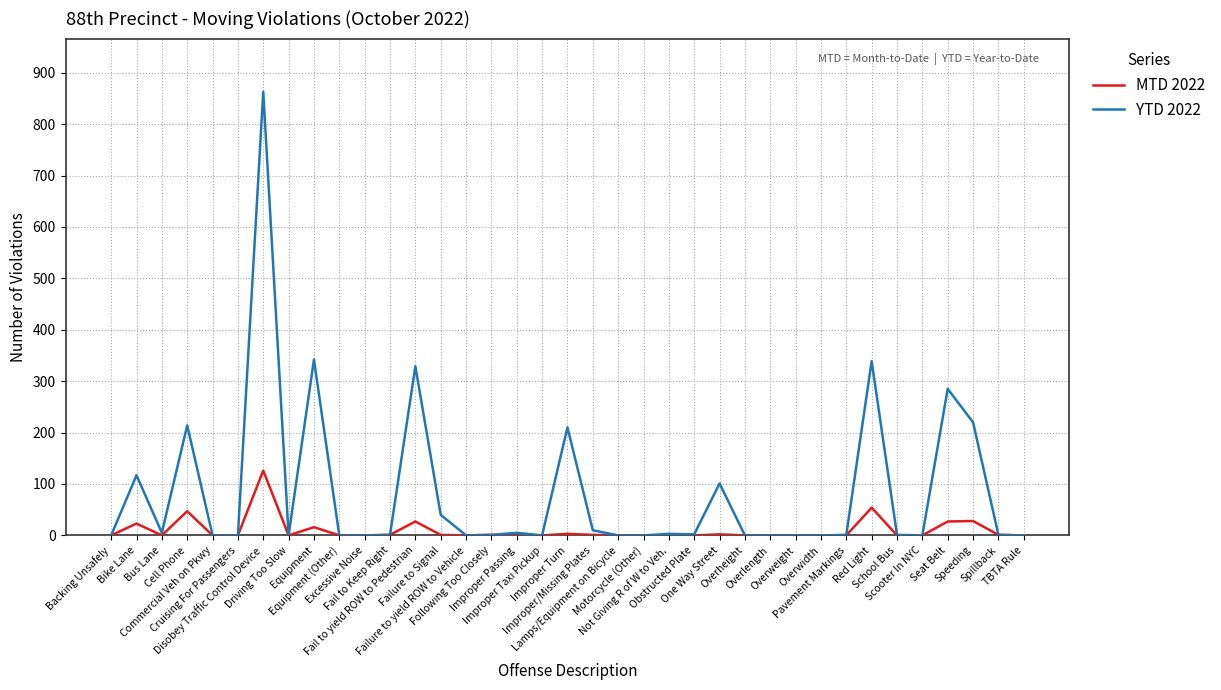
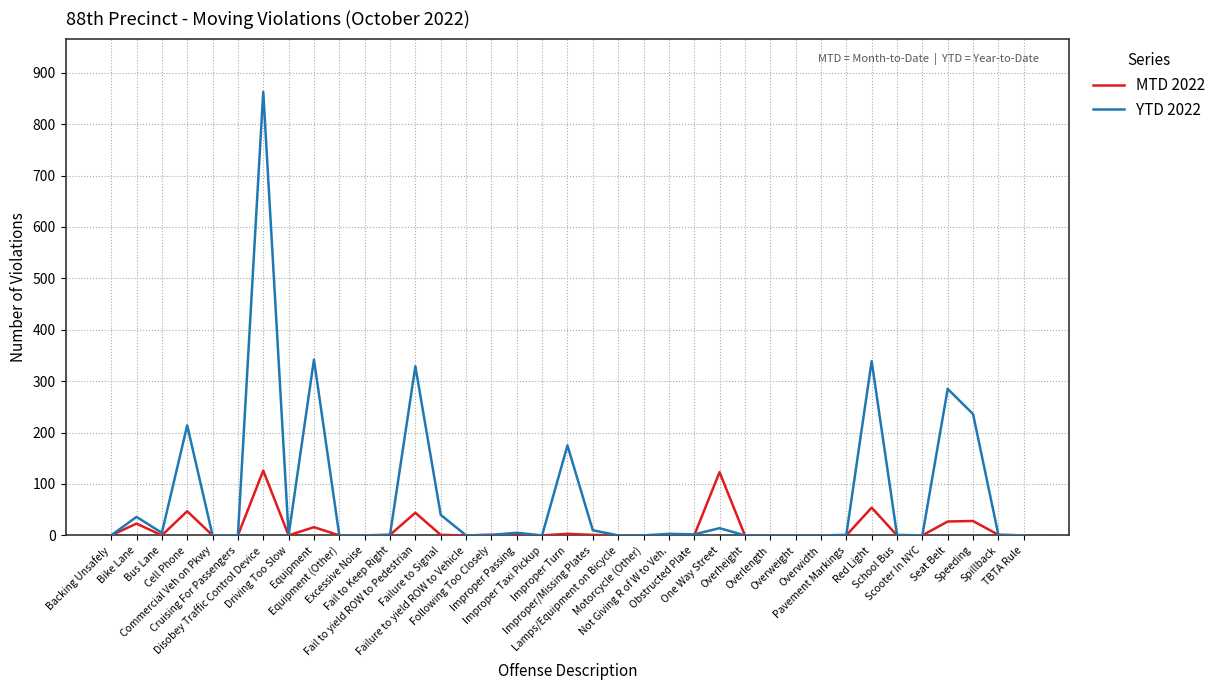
YTD 2022, Bike Lane: 120 -> 40
MTD 2022, Fail to yield ROW to Pedestrian: 30 -> 40
YTD 2022, Improper Turn: 210 -> 180
MTD 2022, One Way Street: 0 -> 120
YTD 2022, One Way Street: 100 -> 10
YTD 2022, Speeding: 220 -> 240
